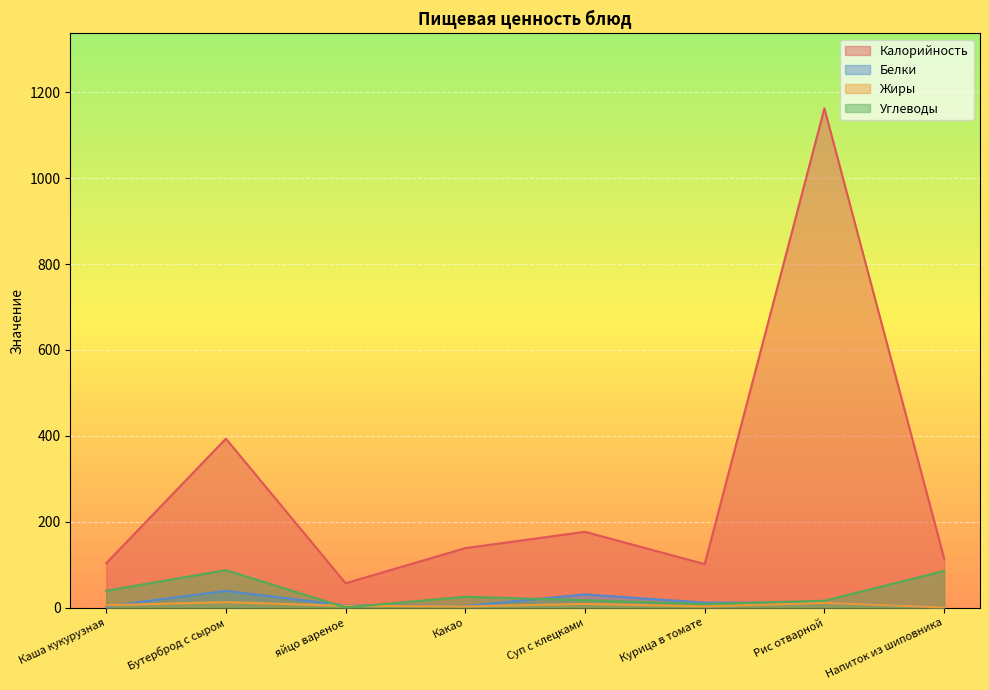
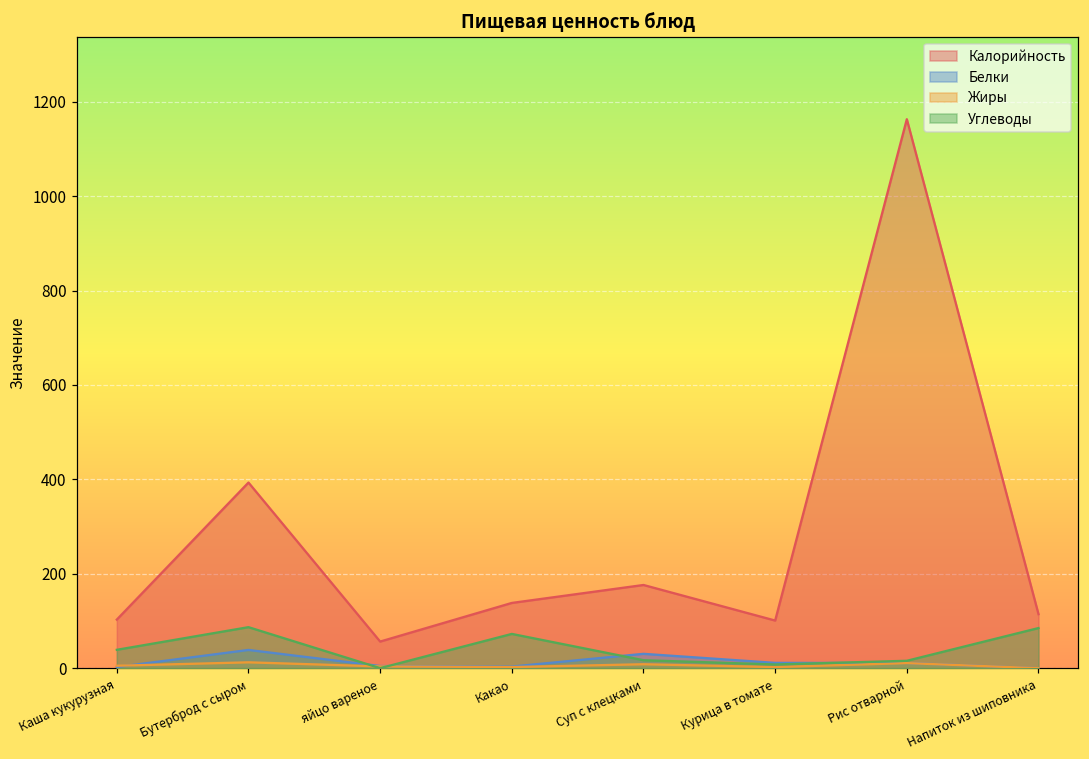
Углеводы, Какао: 30 -> 70
